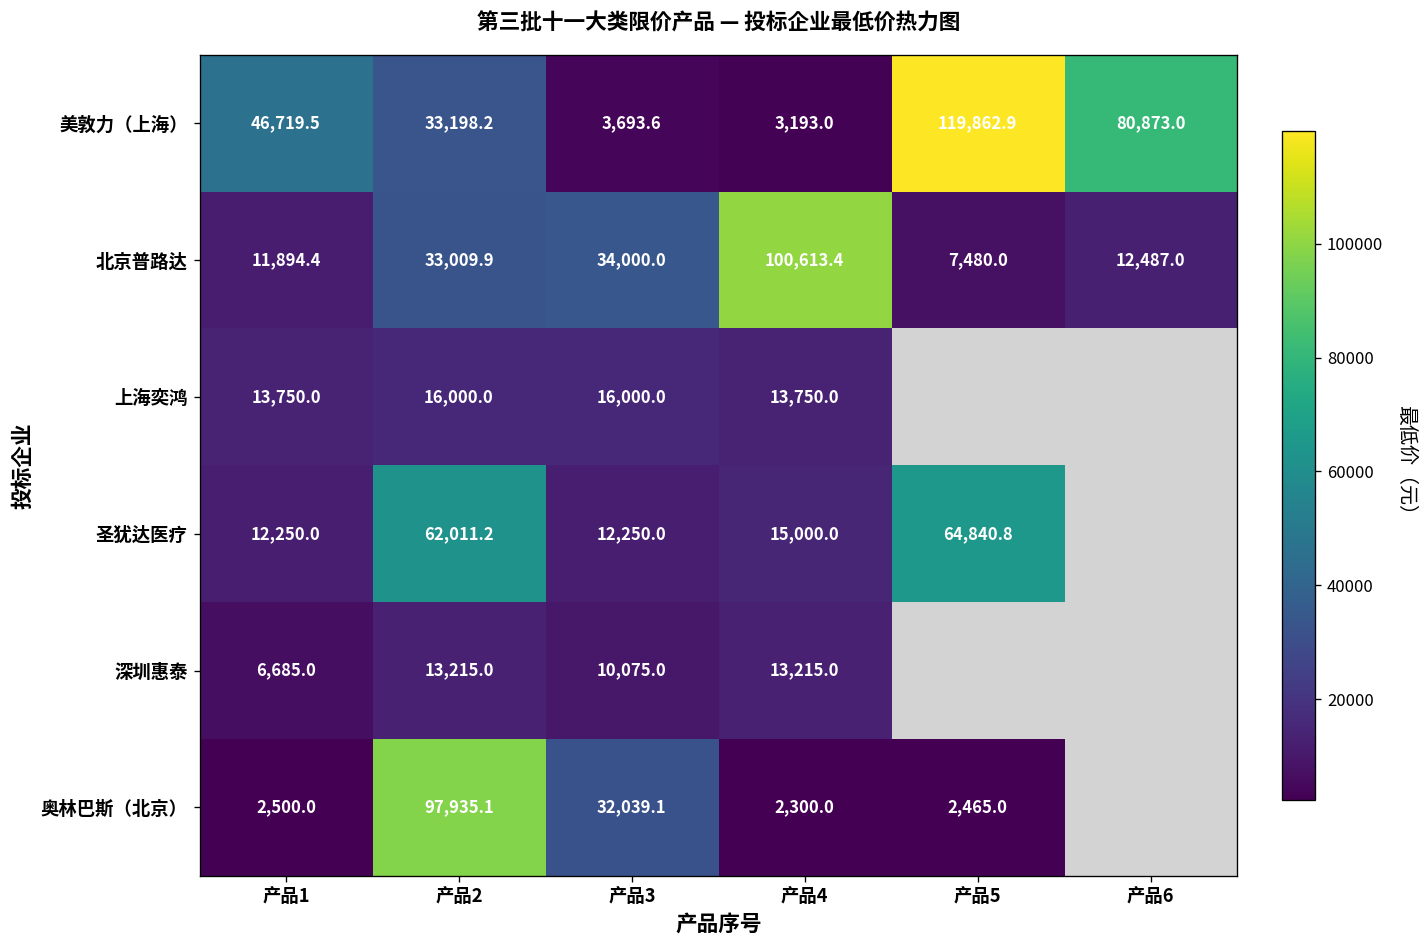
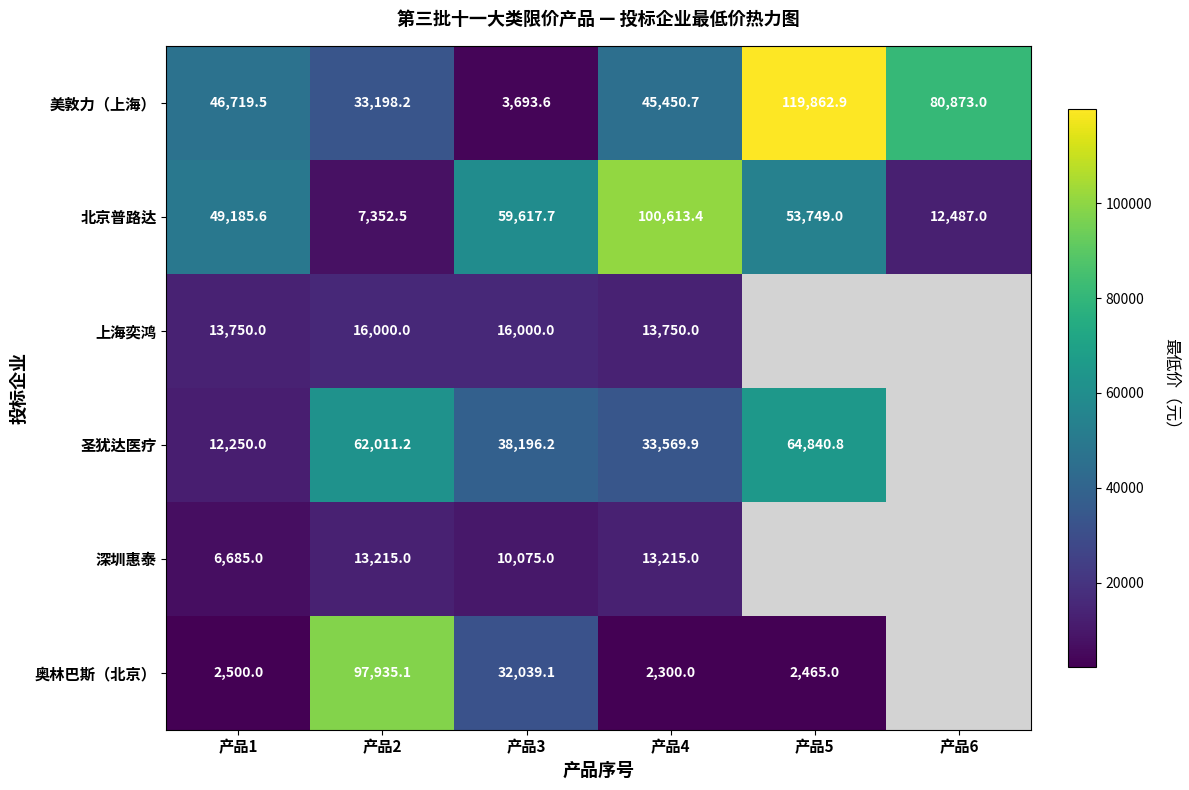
美敦力（上海）, 产品4: 3,193.0 -> 45,450.7
北京普路达, 产品1: 11,894.4 -> 49,185.6
北京普路达, 产品2: 33,009.9 -> 7,352.5
北京普路达, 产品3: 34,000.0 -> 59,617.7
北京普路达, 产品5: 7,480.0 -> 53,749.0
圣犹达医疗, 产品3: 12,250.0 -> 38,196.2
圣犹达医疗, 产品4: 15,000.0 -> 33,569.9
